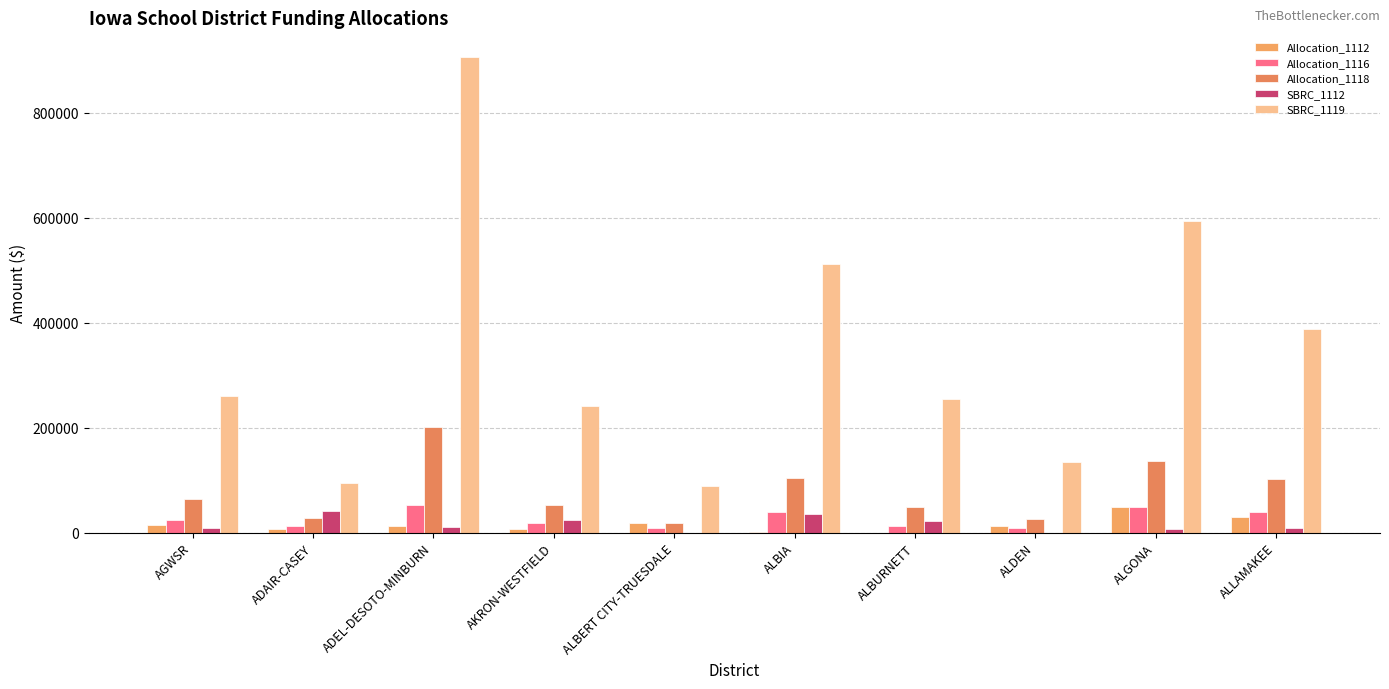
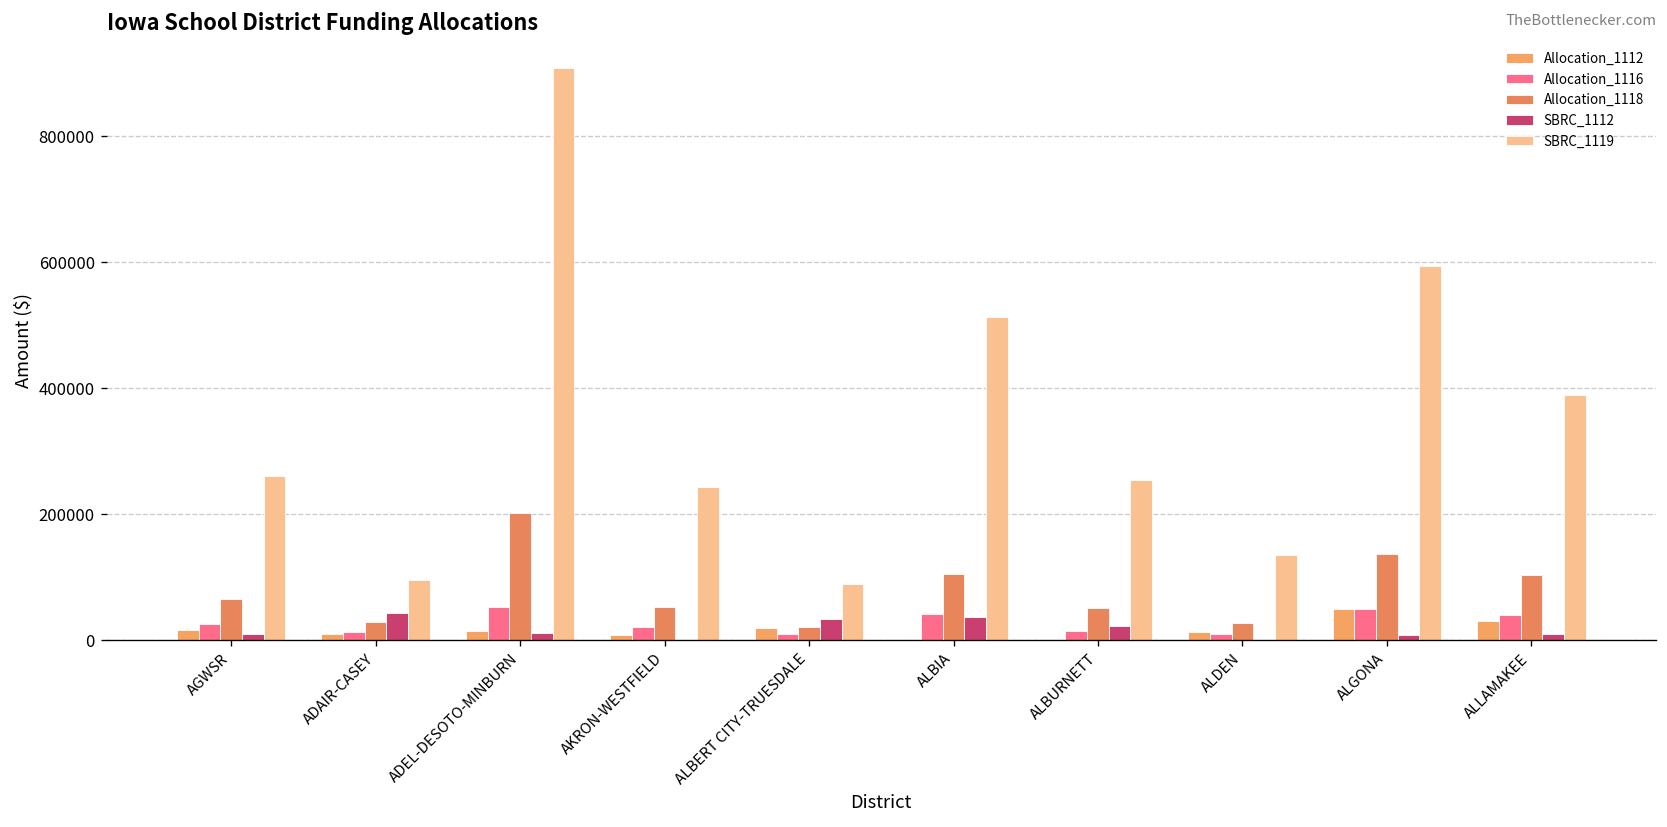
SBRC_1112, AKRON-WESTFIELD: 30000 -> 0
SBRC_1112, ALBERT CITY-TRUESDALE: 0 -> 30000
